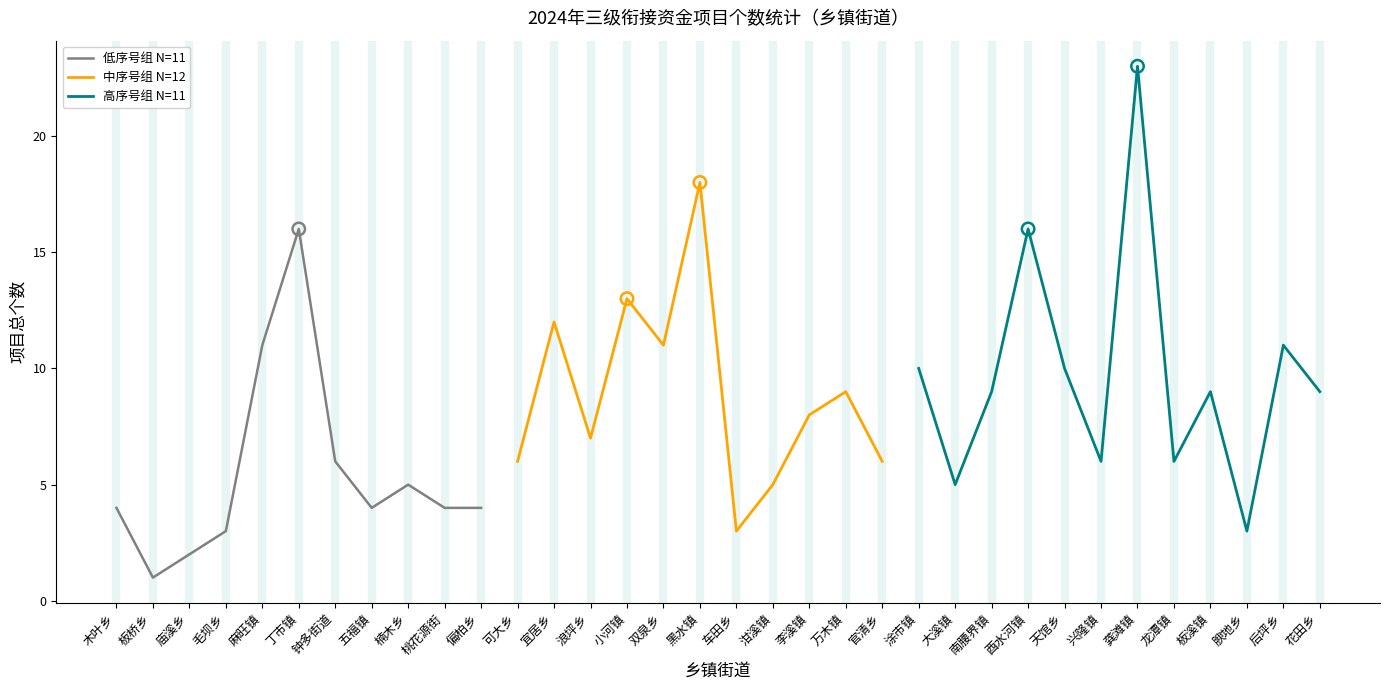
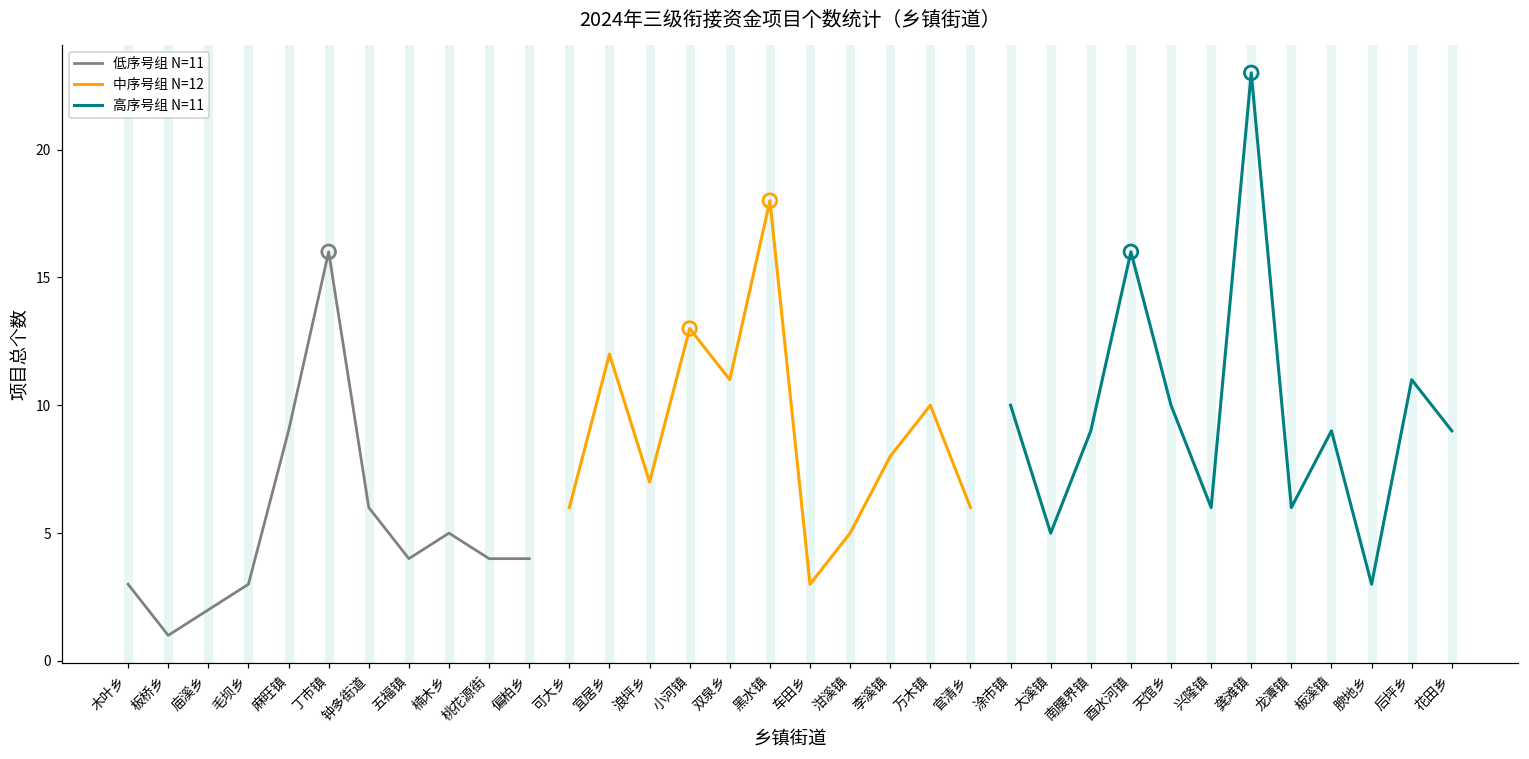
低序号组 N=11, 木叶乡: 4 -> 3
低序号组 N=11, 麻旺镇: 11 -> 9
中序号组 N=12, 万木镇: 9 -> 10
